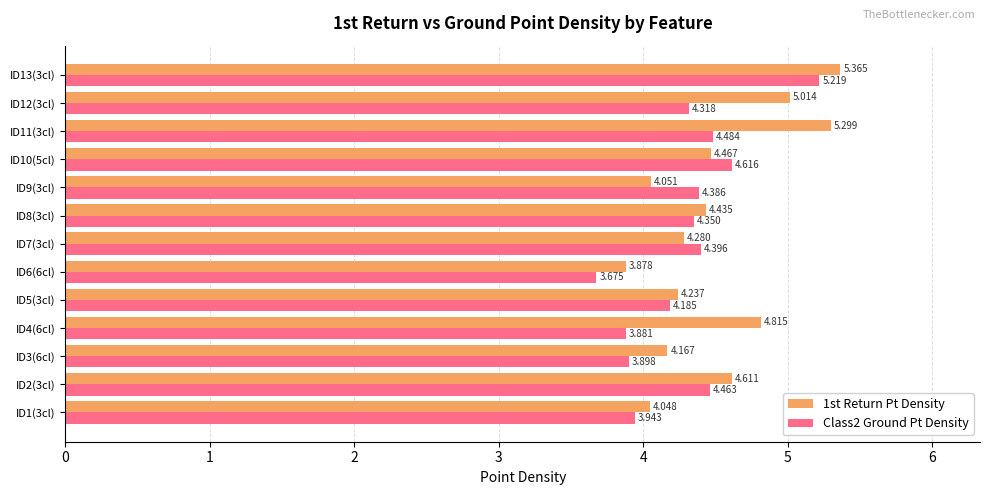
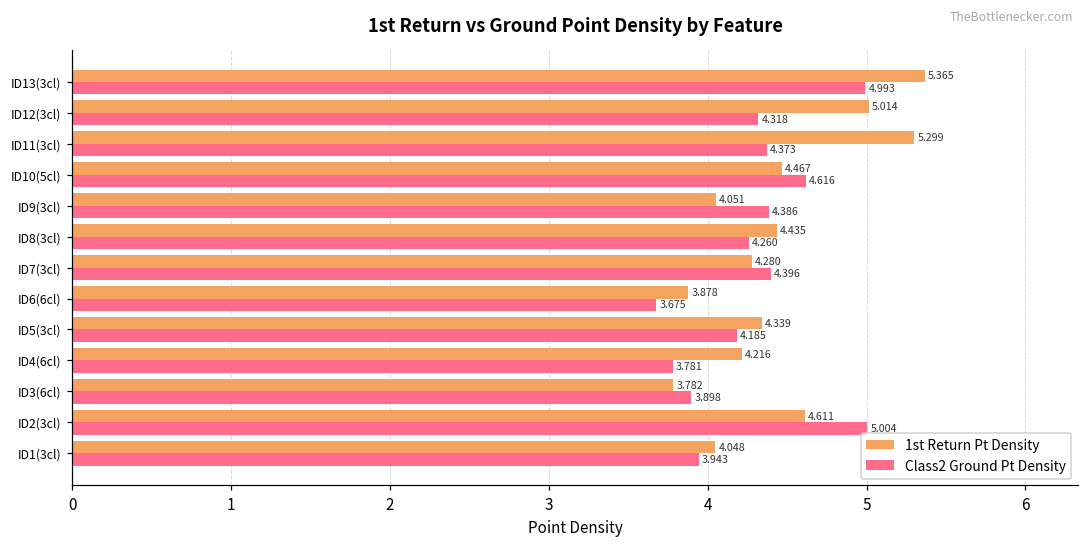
Class2 Ground Pt Density, ID13(3cl): 5.219 -> 4.993
Class2 Ground Pt Density, ID11(3cl): 4.484 -> 4.373
Class2 Ground Pt Density, ID8(3cl): 4.350 -> 4.260
1st Return Pt Density, ID5(3cl): 4.237 -> 4.339
1st Return Pt Density, ID4(6cl): 4.815 -> 4.216
Class2 Ground Pt Density, ID4(6cl): 3.881 -> 3.781
1st Return Pt Density, ID3(6cl): 4.167 -> 3.782
Class2 Ground Pt Density, ID2(3cl): 4.46 -> 5.00
